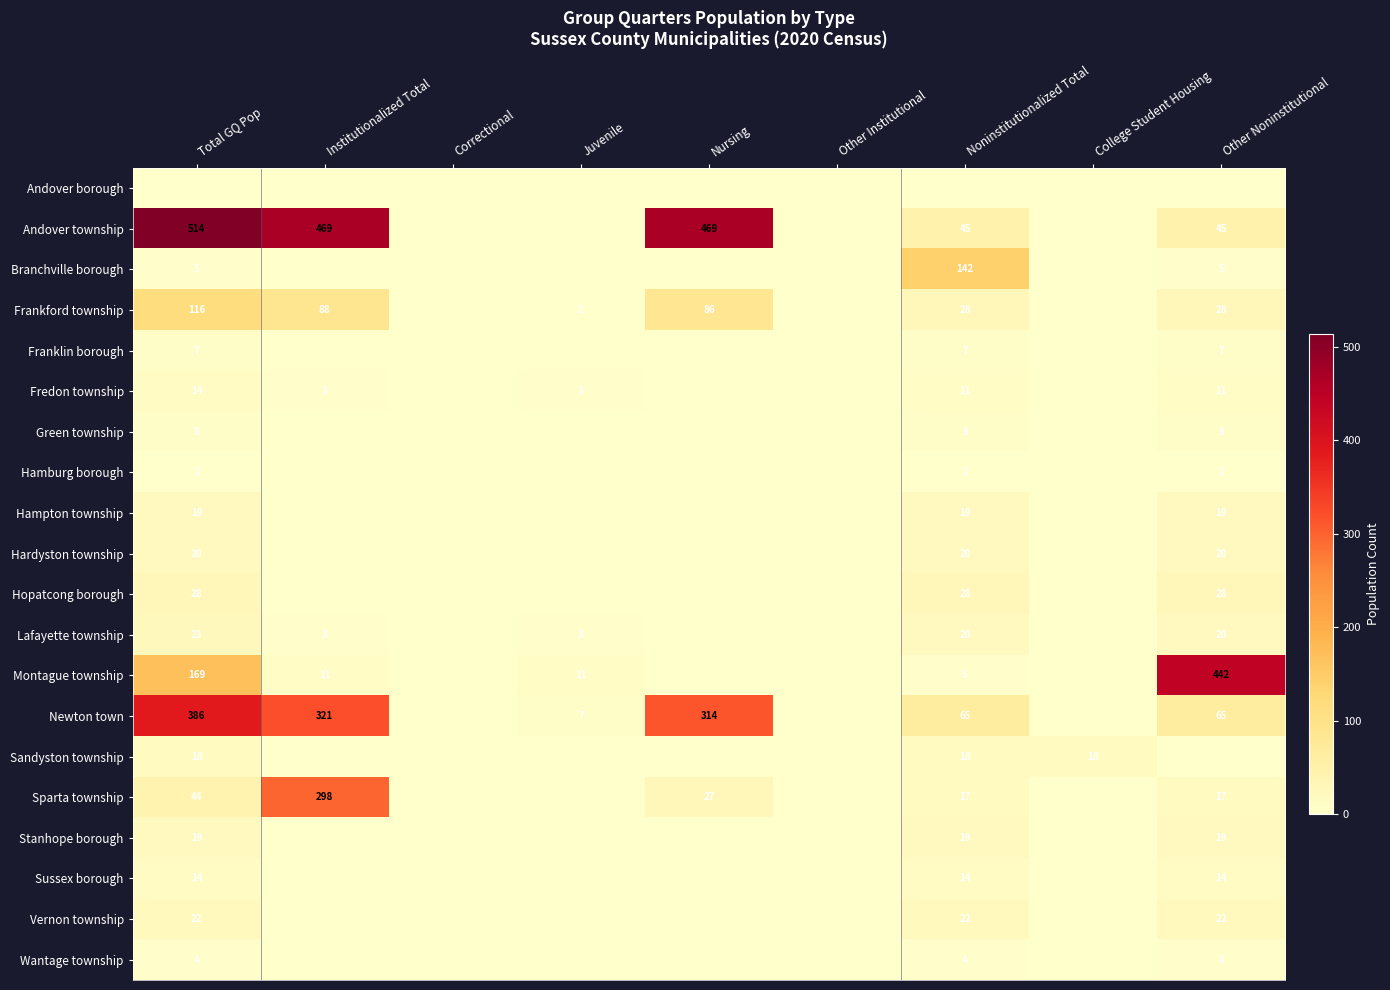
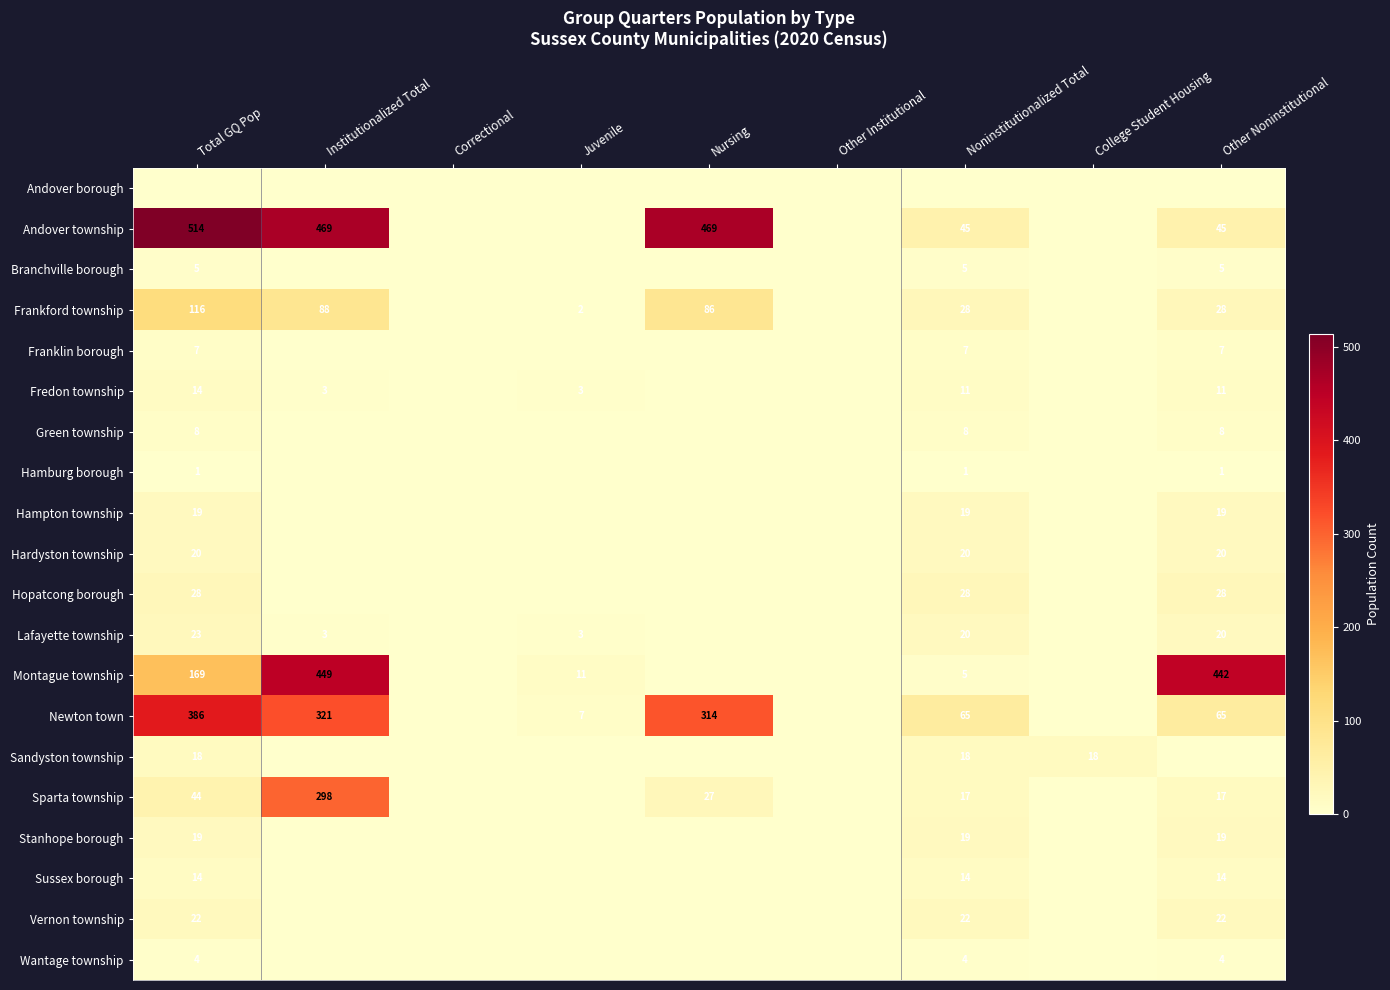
Branchville borough, Noninstitutionalized Total: 142 -> 5
Montague township, Institutionalized Total: 11 -> 449
